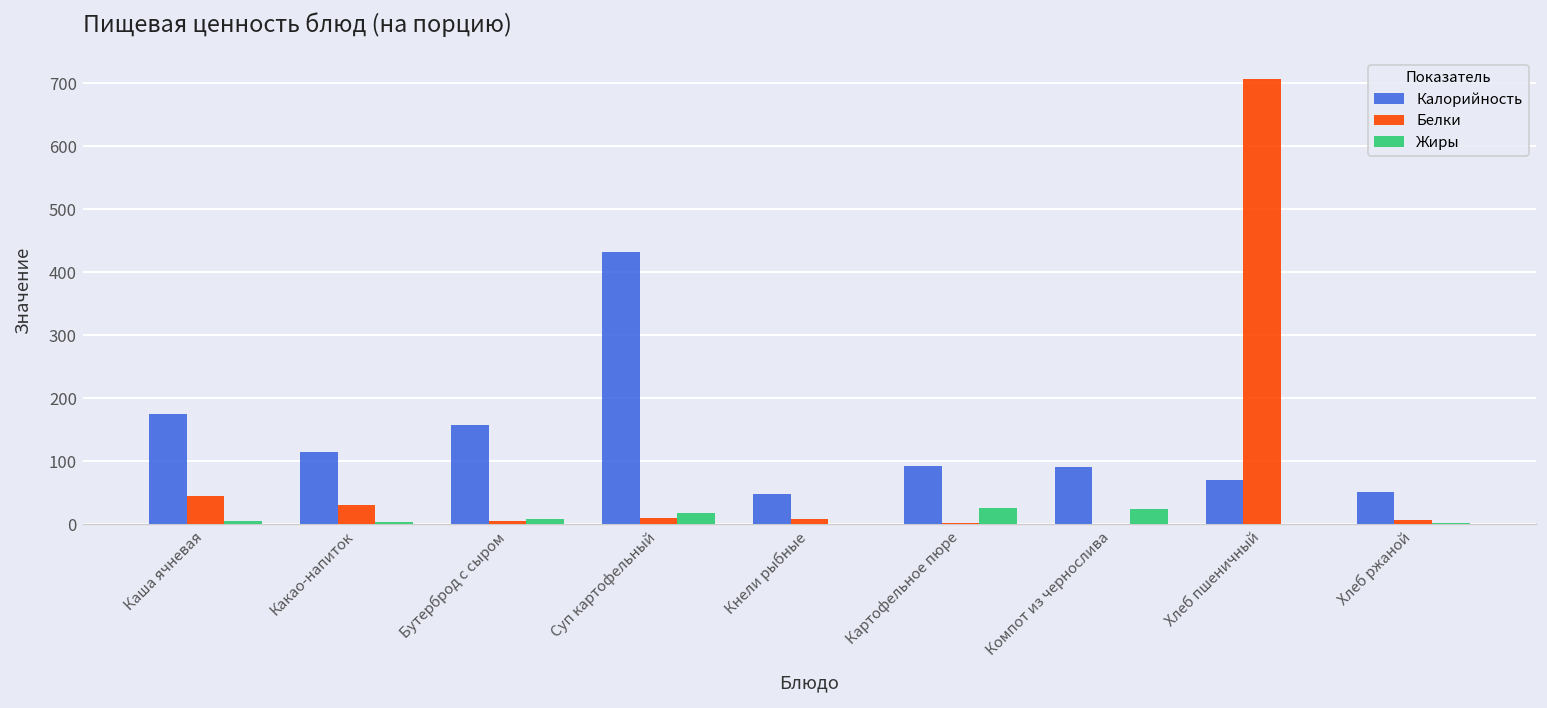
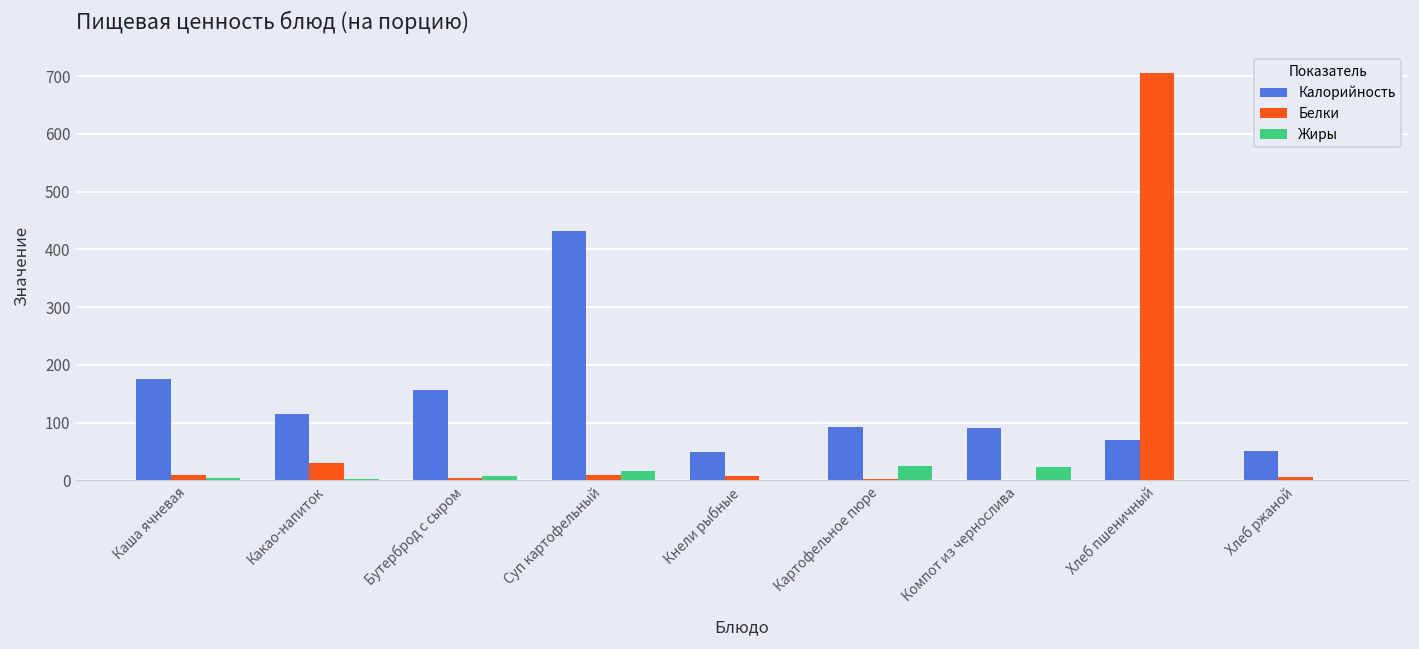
Белки, Каша ячневая: 50 -> 10
